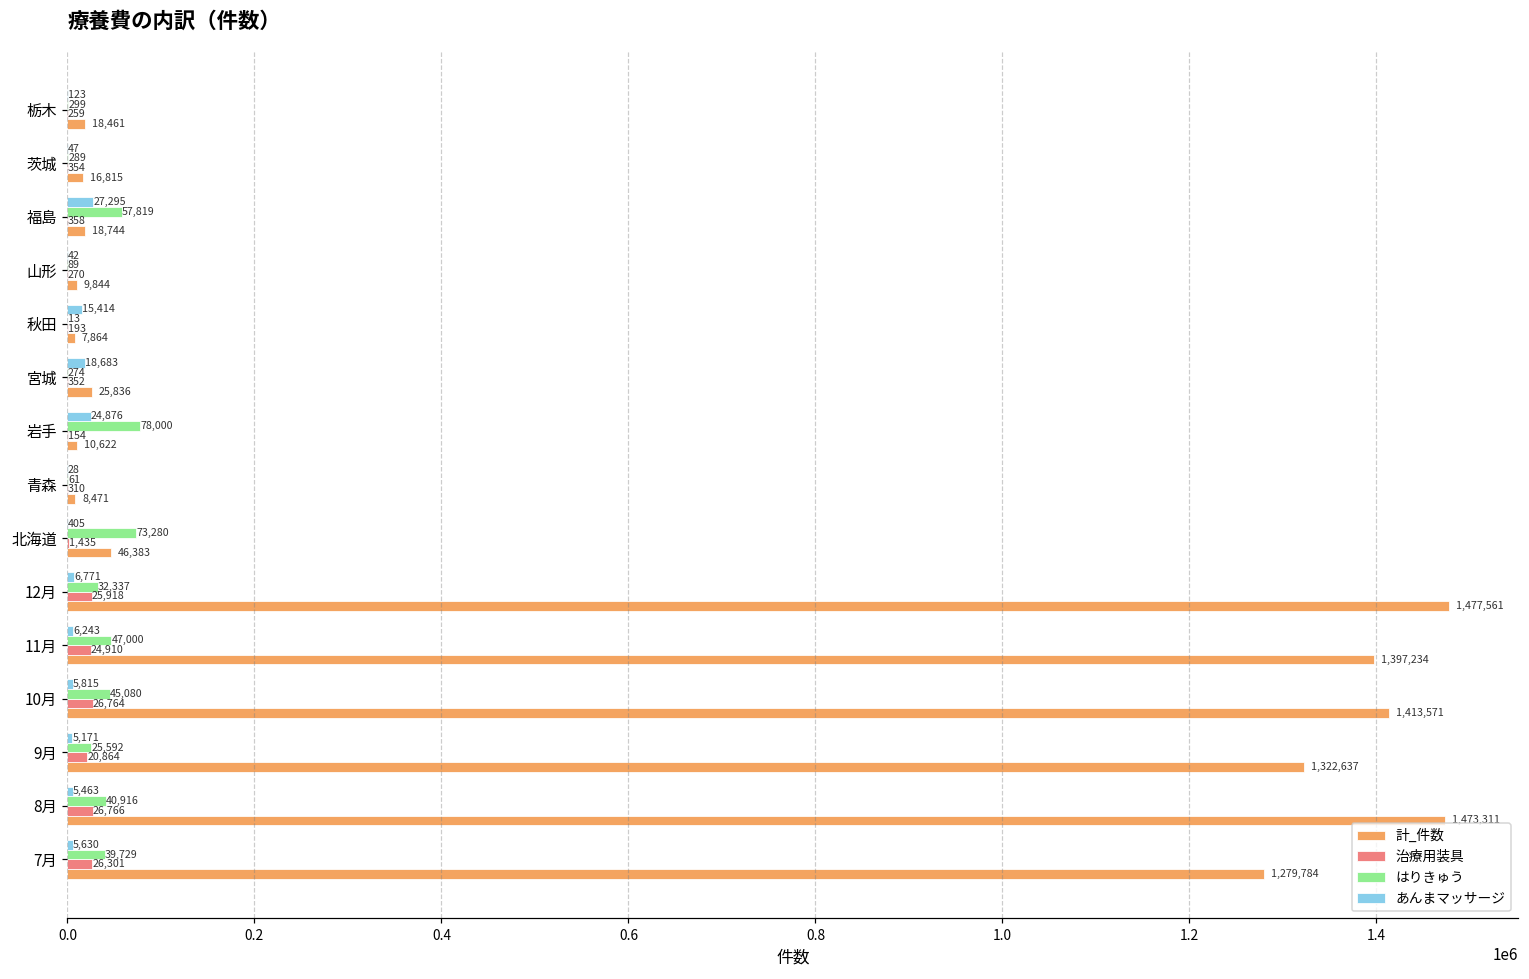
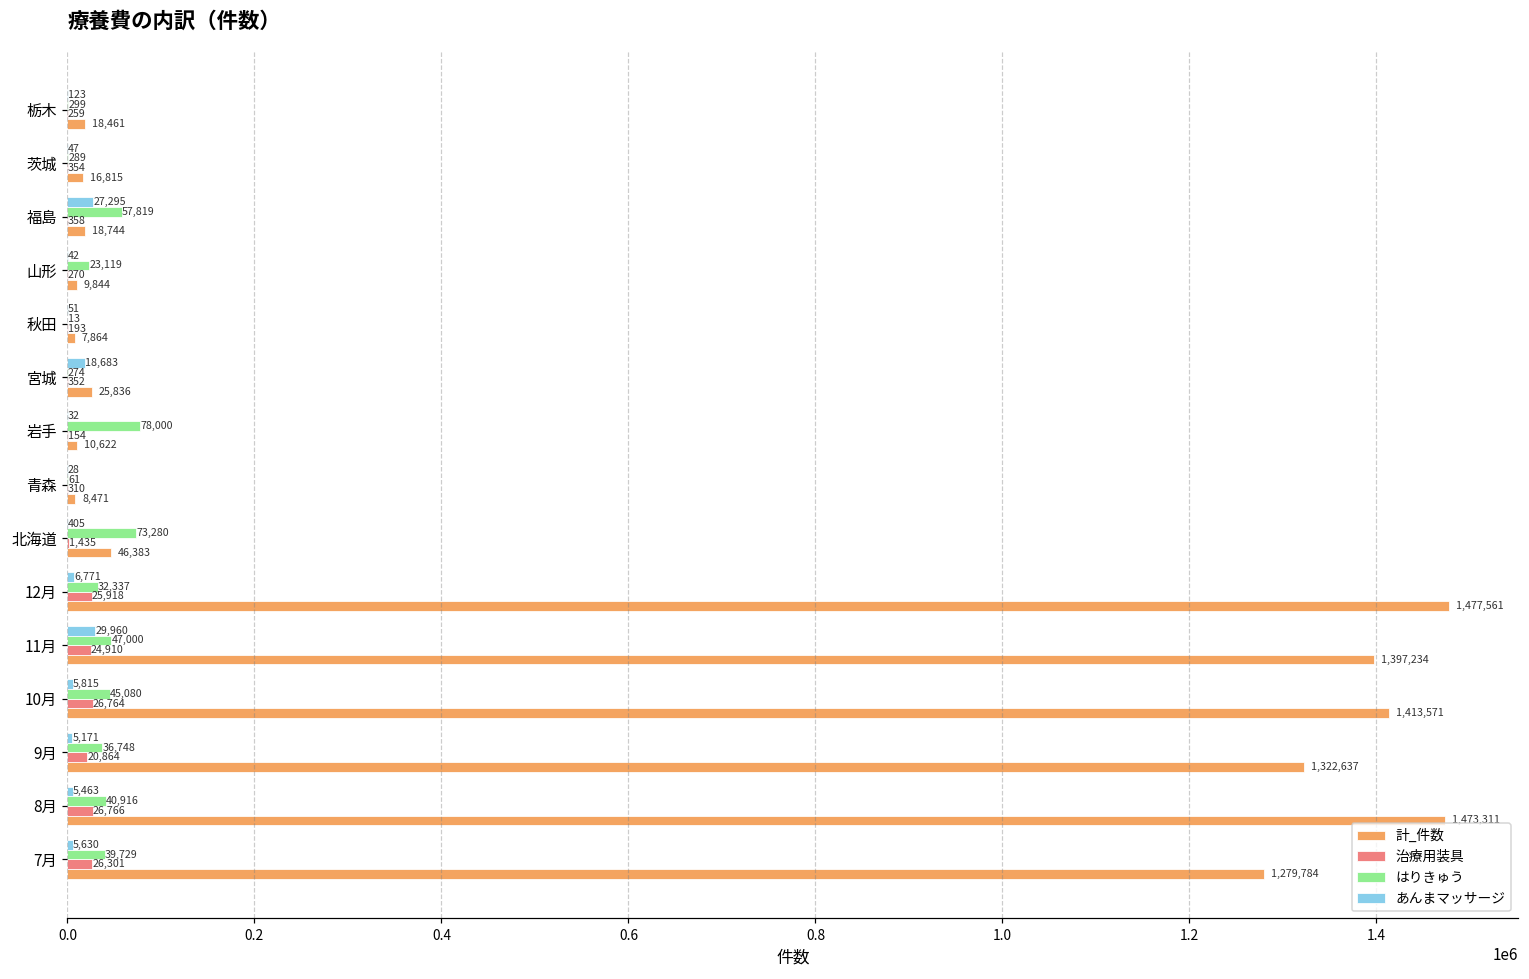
はりきゅう, 山形: 89 -> 23,119
あんまマッサージ, 秋田: 15,414 -> 51
あんまマッサージ, 岩手: 24,876 -> 32
あんまマッサージ, 11月: 6,243 -> 29,960
はりきゅう, 9月: 25,592 -> 36,748
